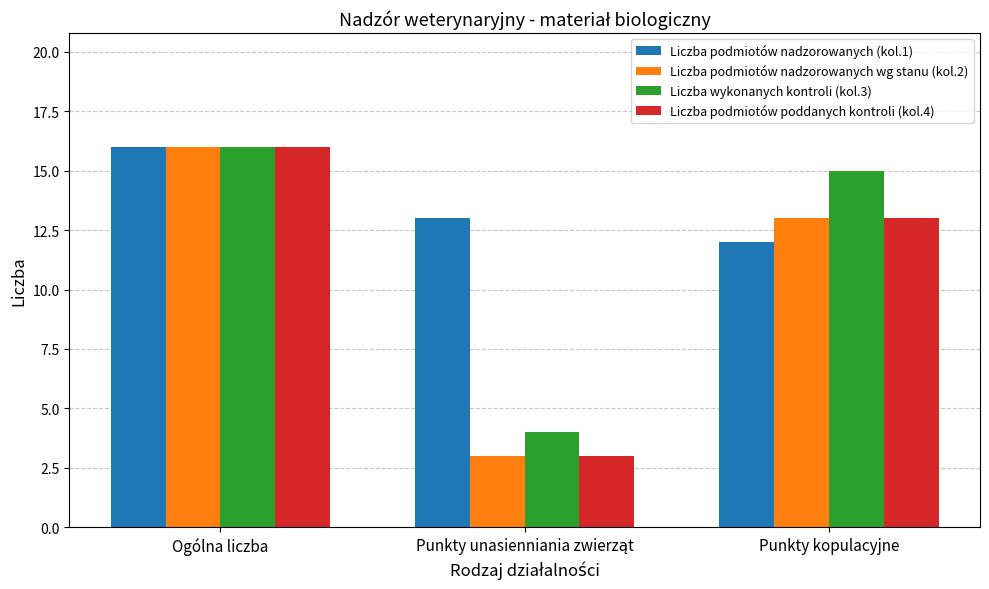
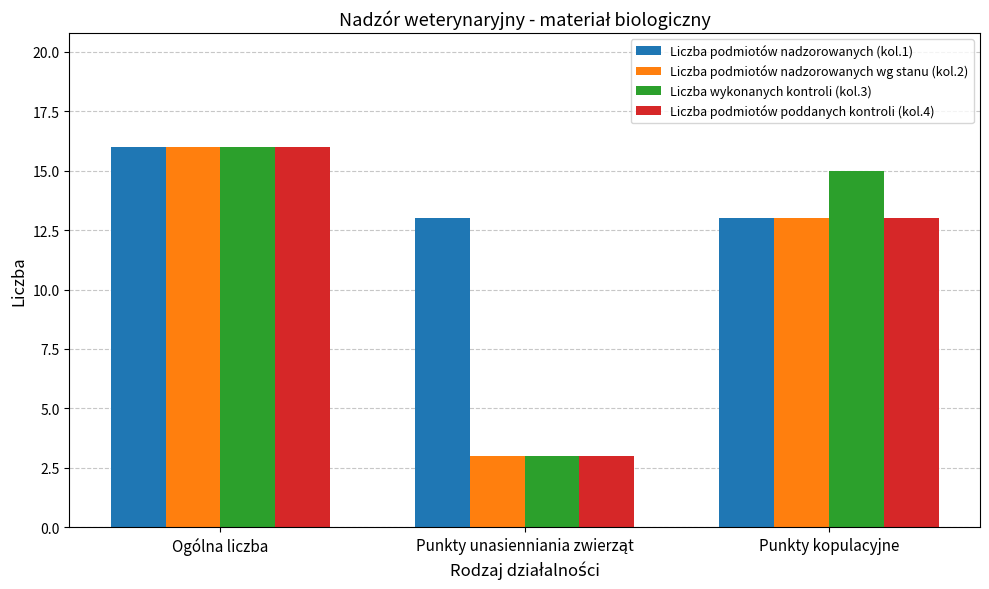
Liczba wykonanych kontroli (kol.3), Punkty unasienniania zwierząt: 4 -> 3
Liczba podmiotów nadzorowanych (kol.1), Punkty kopulacyjne: 12 -> 13
